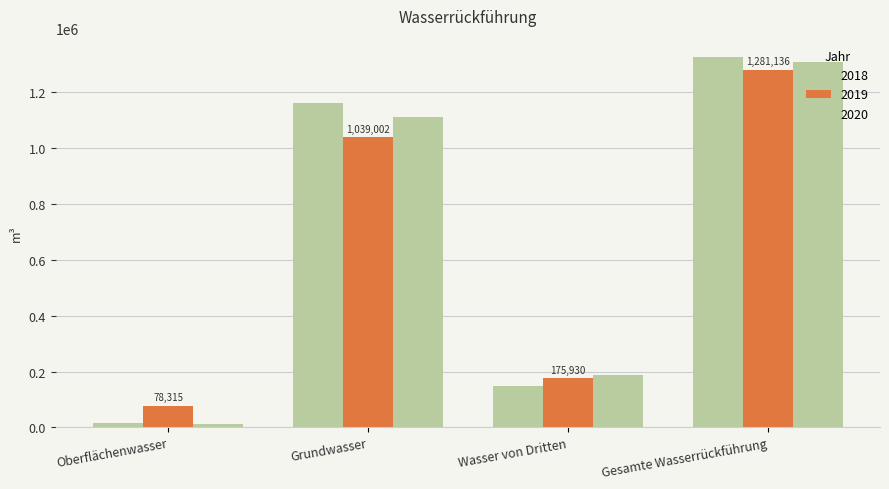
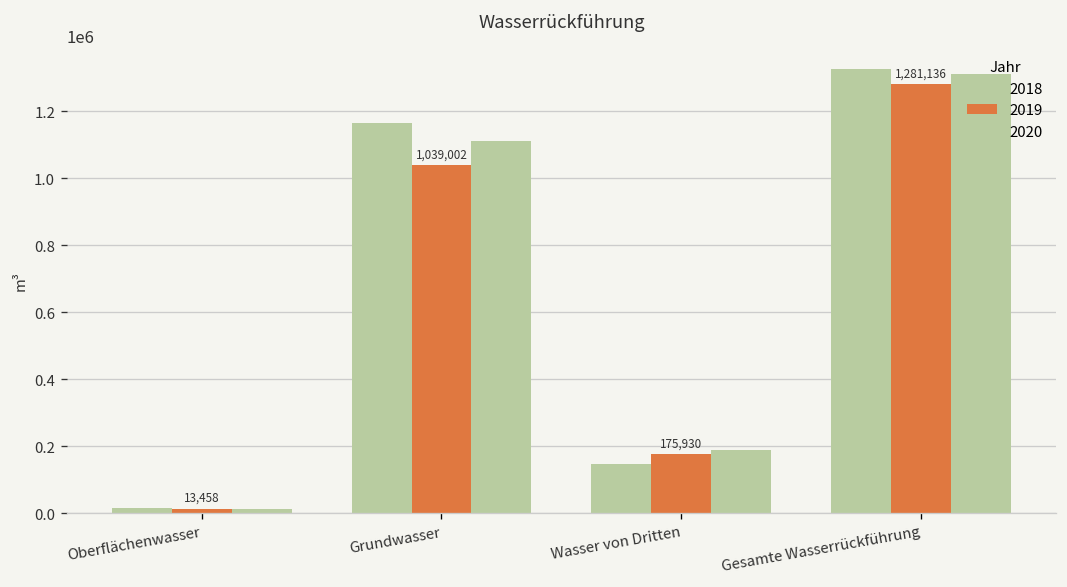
2019, Oberflächenwasser: 78,315 -> 13,458
